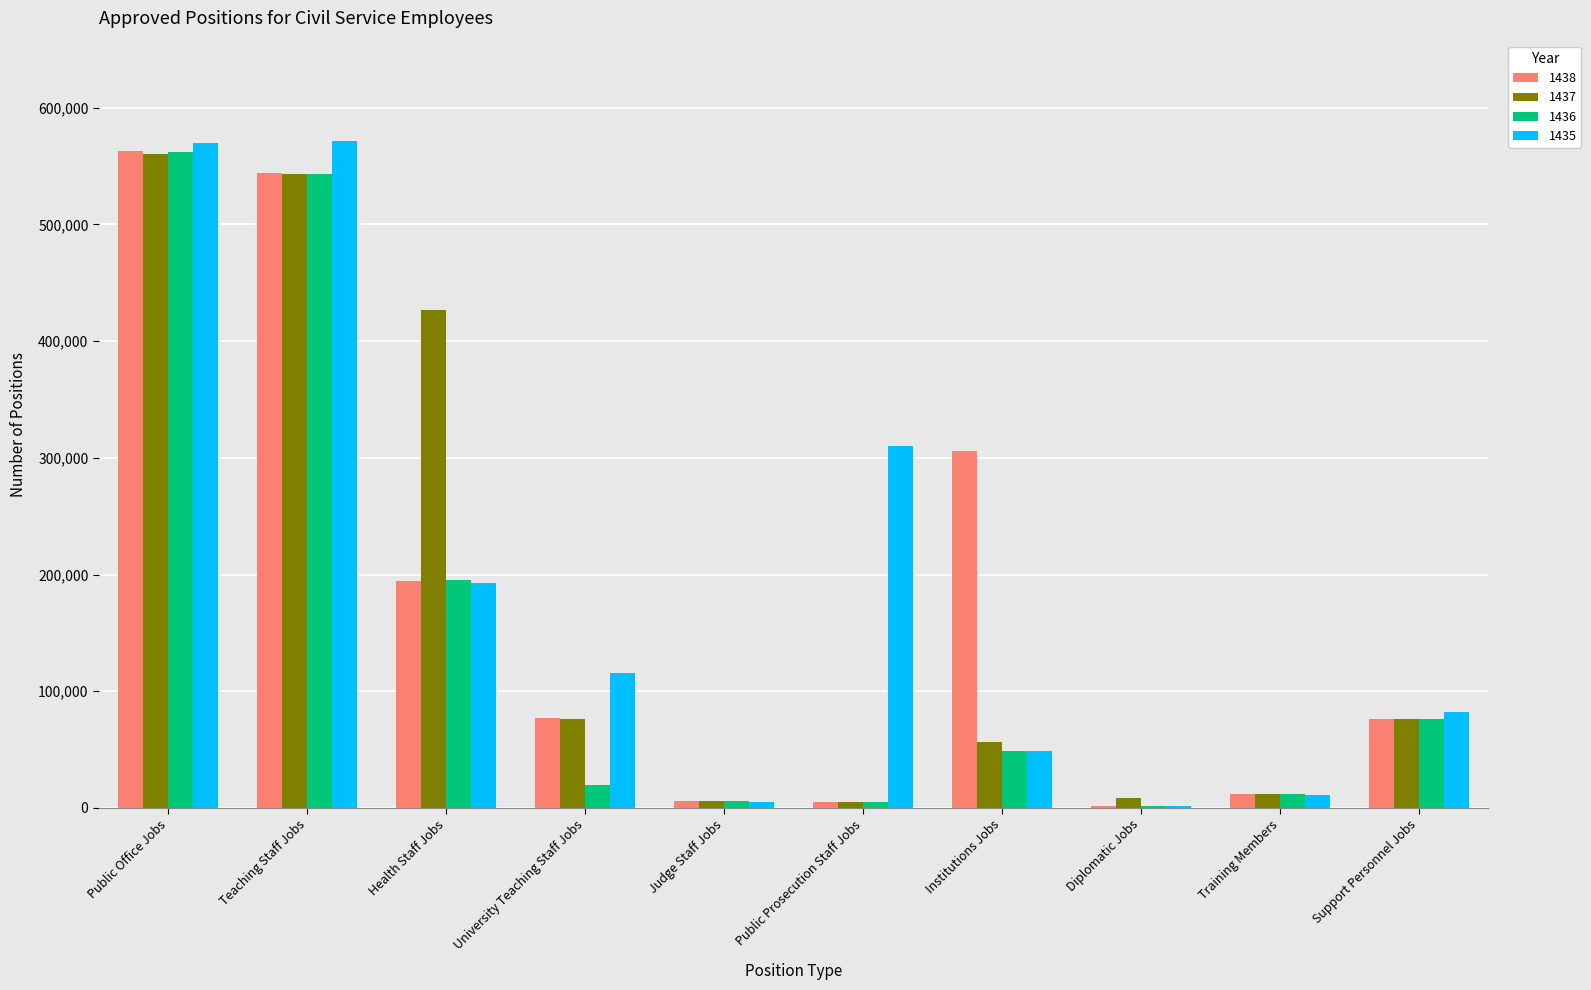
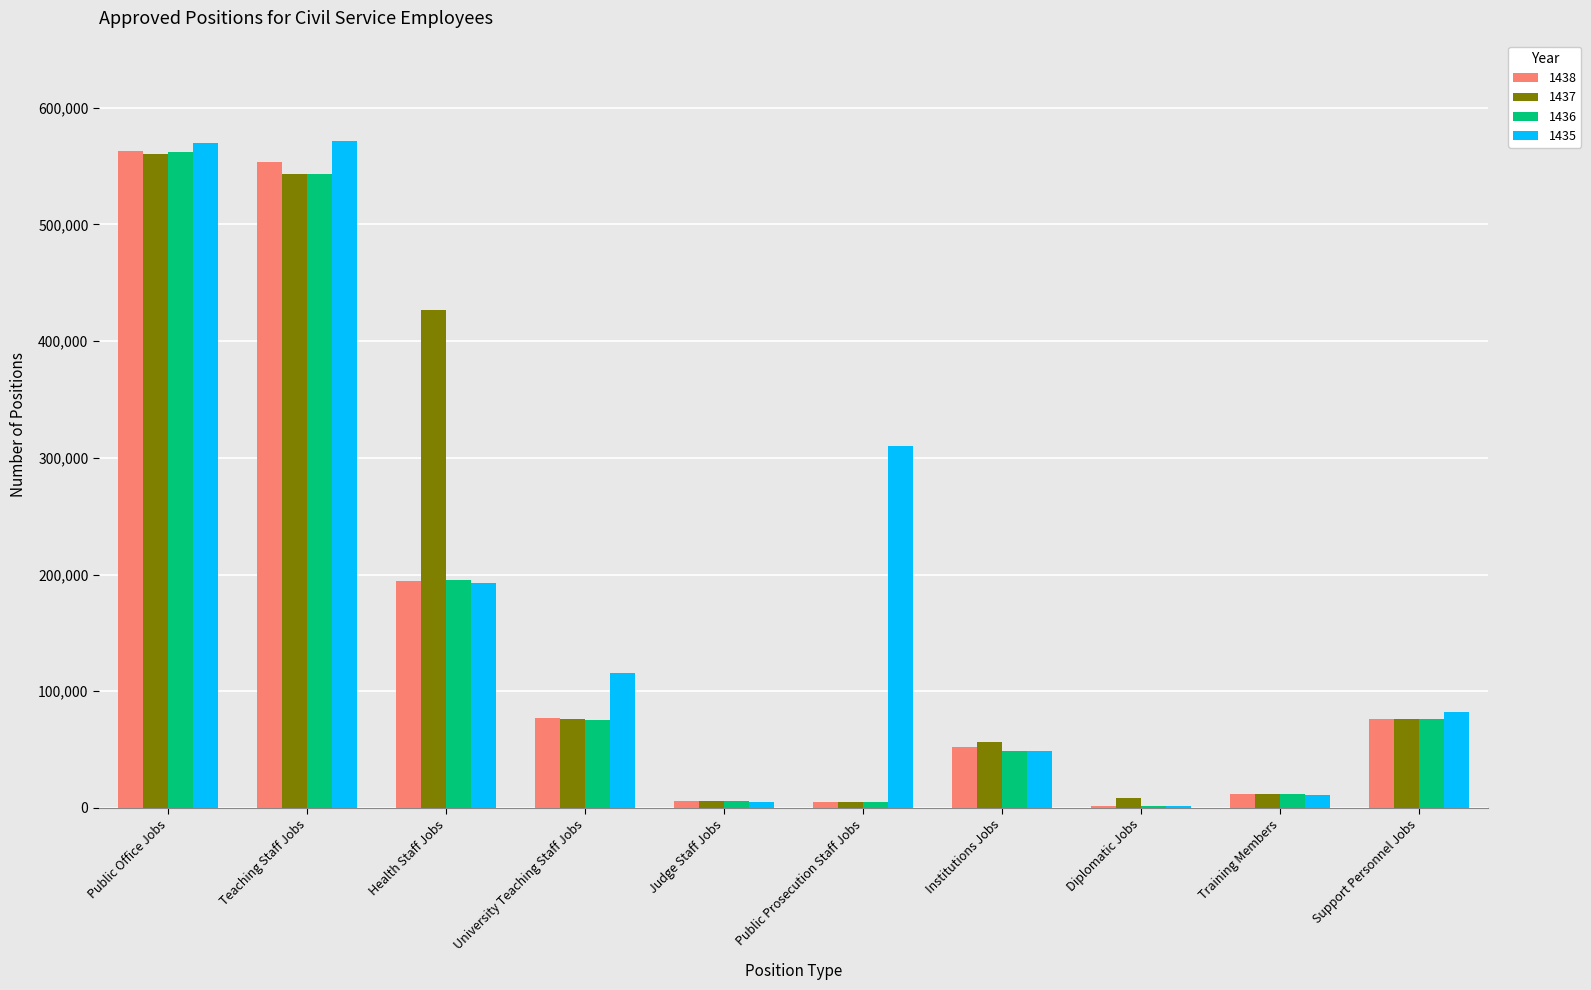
1438, Teaching Staff Jobs: 544,000 -> 554,000
1436, University Teaching Staff Jobs: 19,000 -> 76,000
1438, Institutions Jobs: 305,000 -> 52,000
